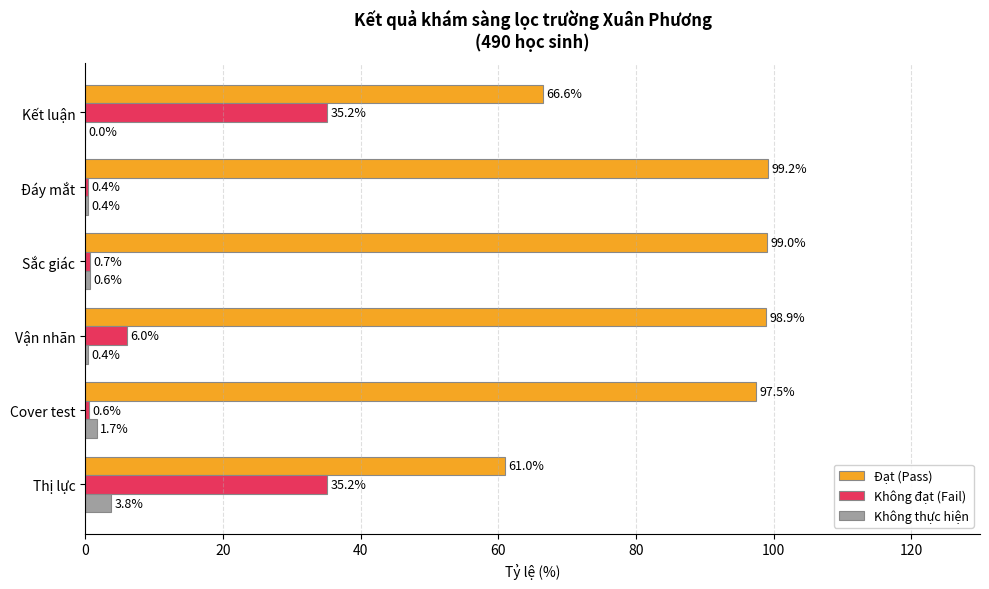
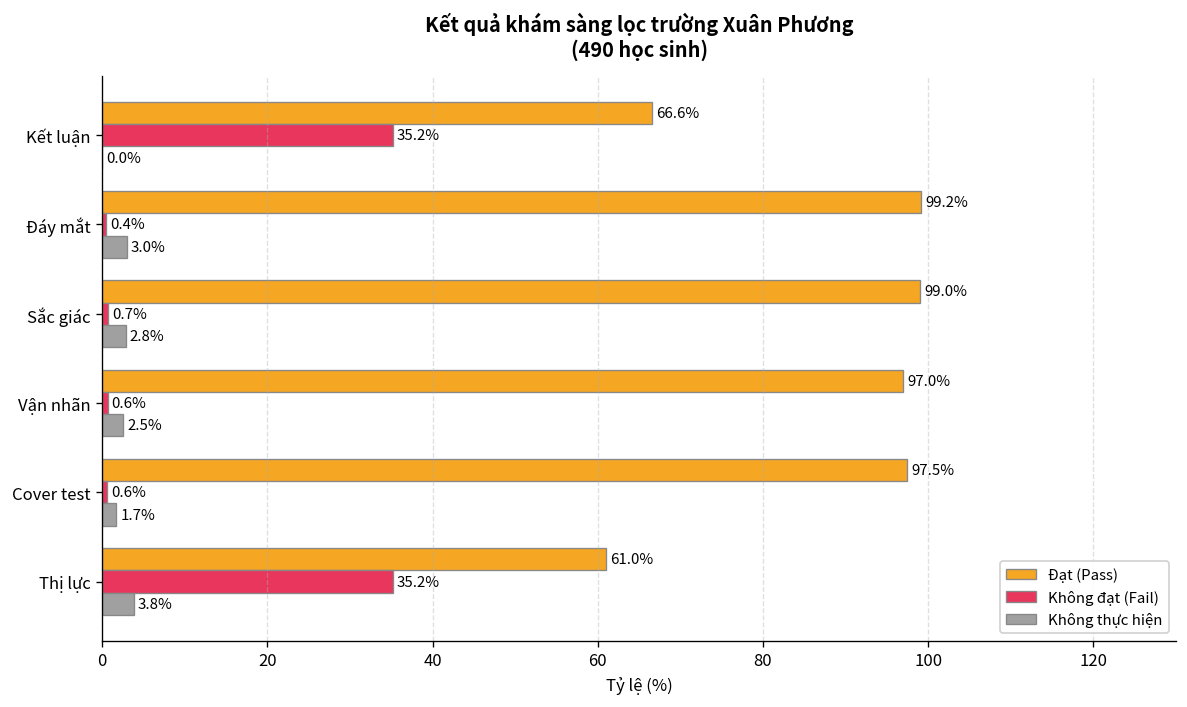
Không thực hiện, Đáy mắt: 0.4% -> 3.0%
Không thực hiện, Sắc giác: 0.6% -> 2.8%
Đạt (Pass), Vận nhãn: 98.9% -> 97.0%
Không đạt (Fail), Vận nhãn: 6.0% -> 0.6%
Không thực hiện, Vận nhãn: 0.4% -> 2.5%
